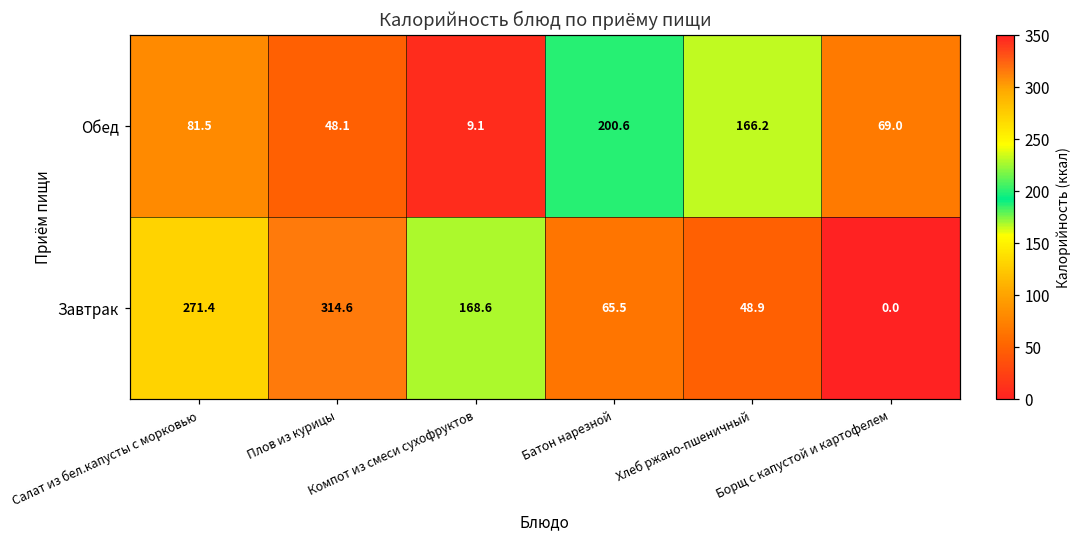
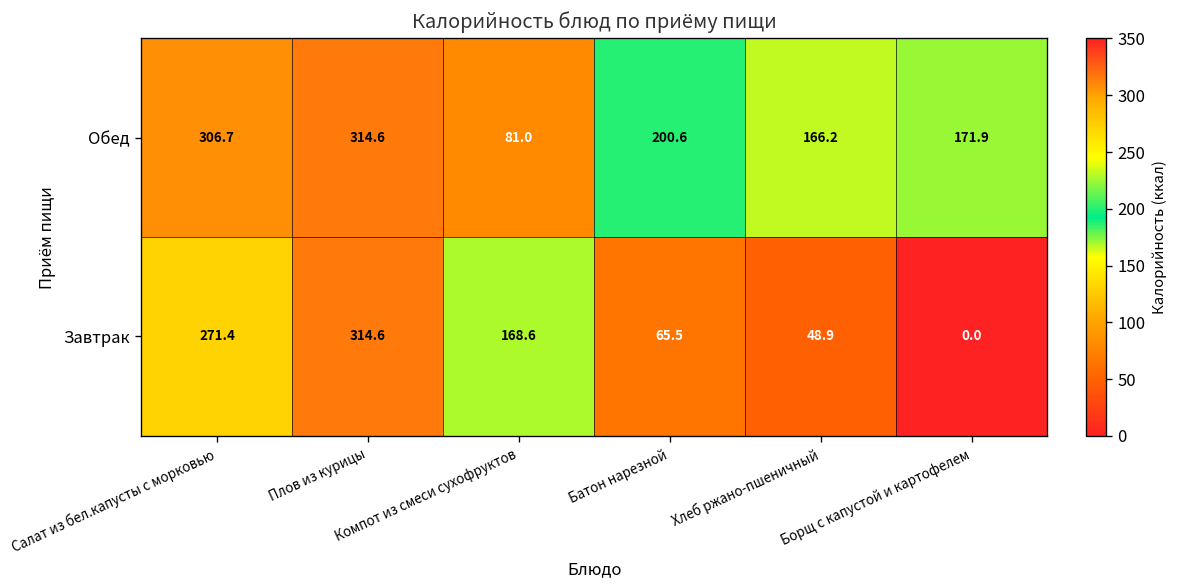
Обед, Салат из бел.капусты с морковью: 81.5 -> 306.7
Обед, Плов из курицы: 48.1 -> 314.6
Обед, Компот из смеси сухофруктов: 9.1 -> 81.0
Обед, Борщ с капустой и картофелем: 69.0 -> 171.9
